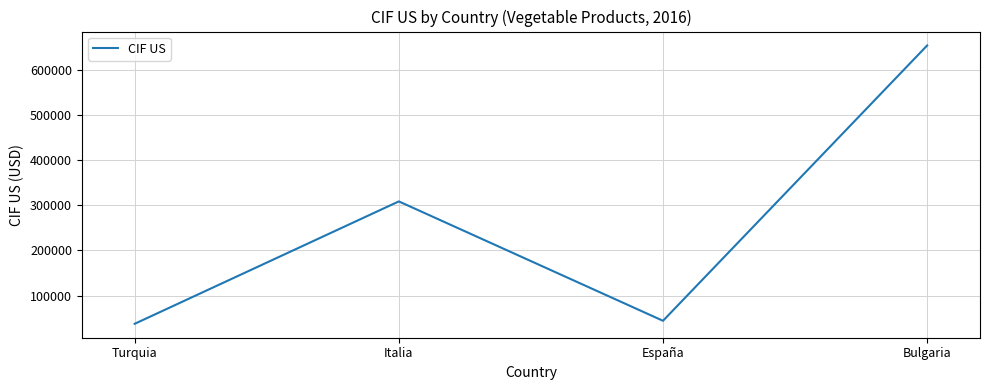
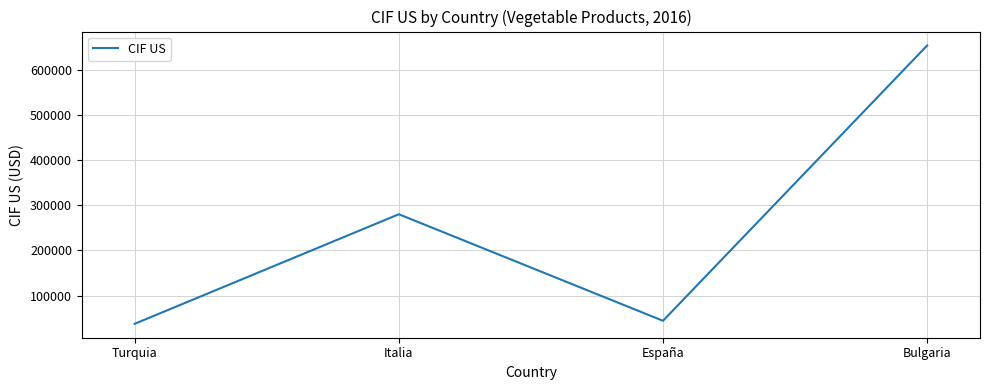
Italia: 310000 -> 280000
